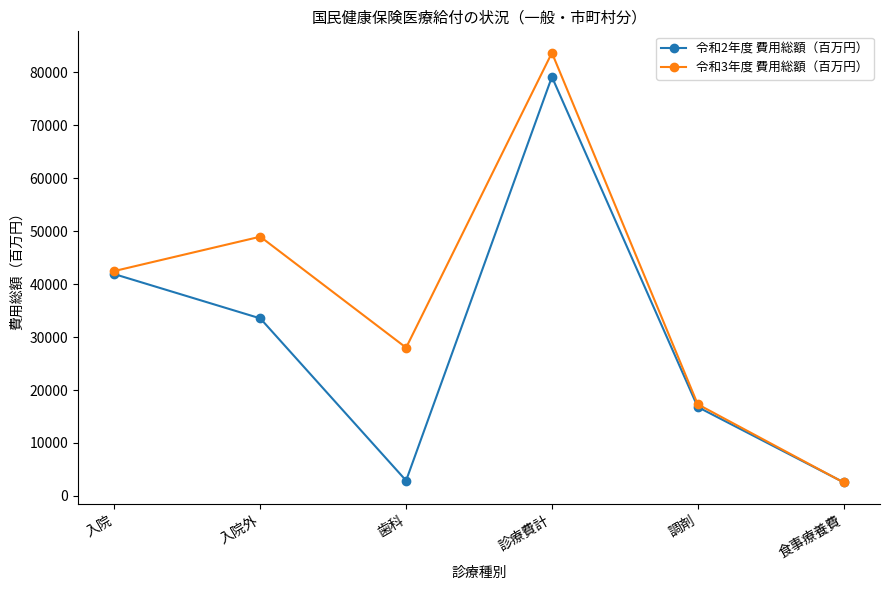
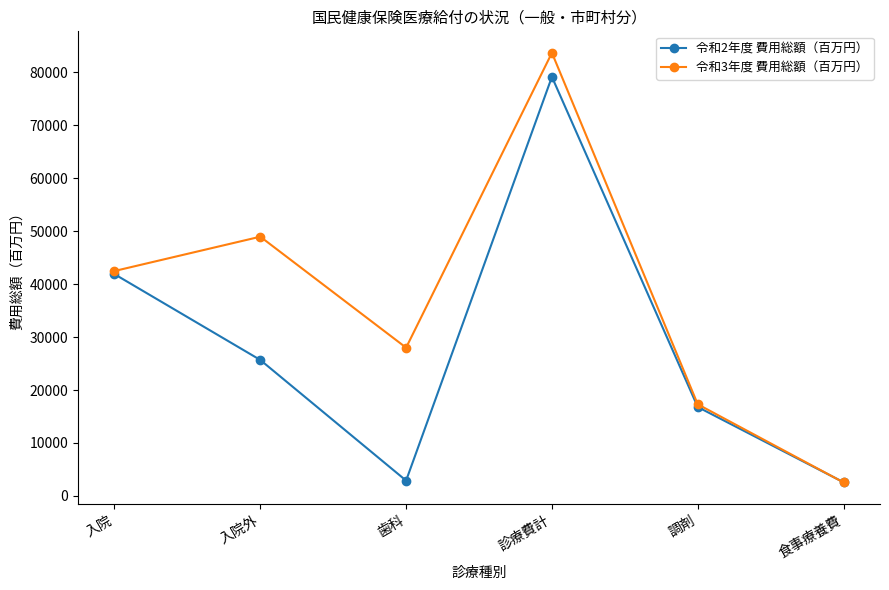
令和2年度 費用総額（百万円）, 入院外: 34000 -> 26000
